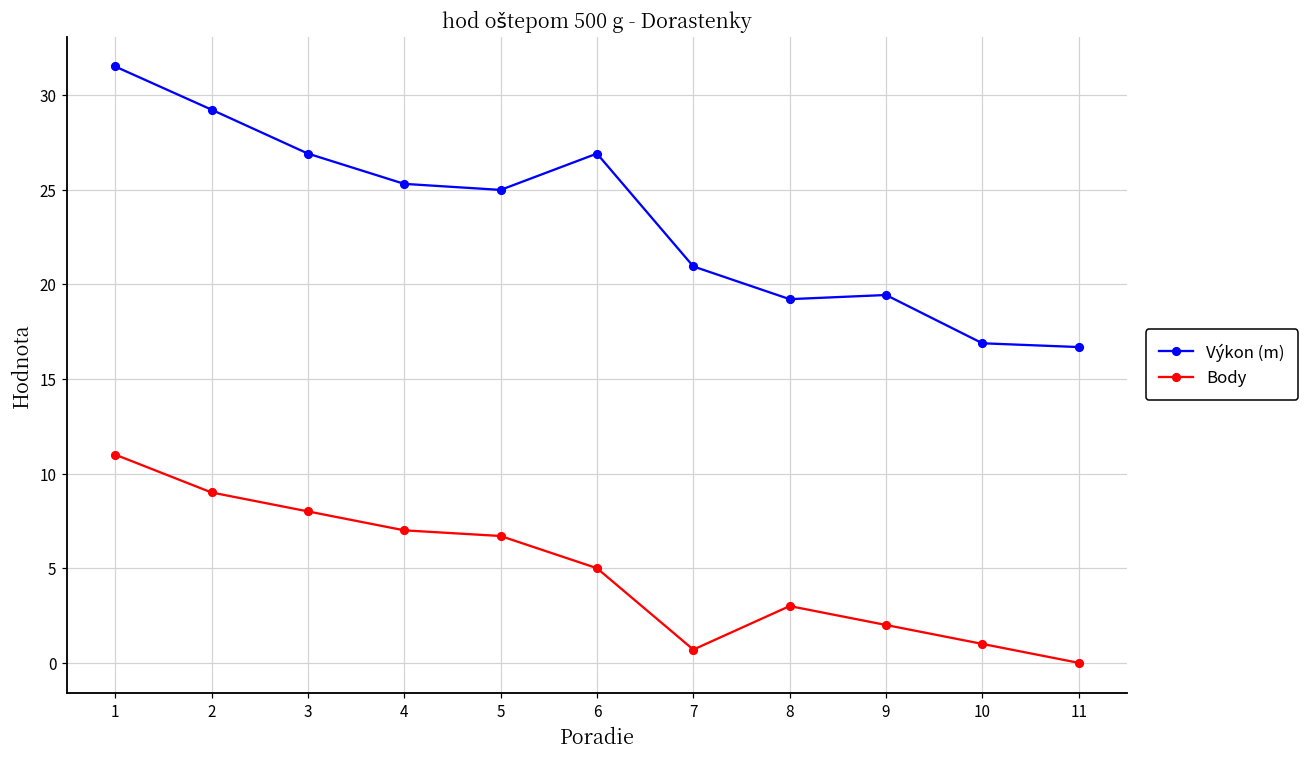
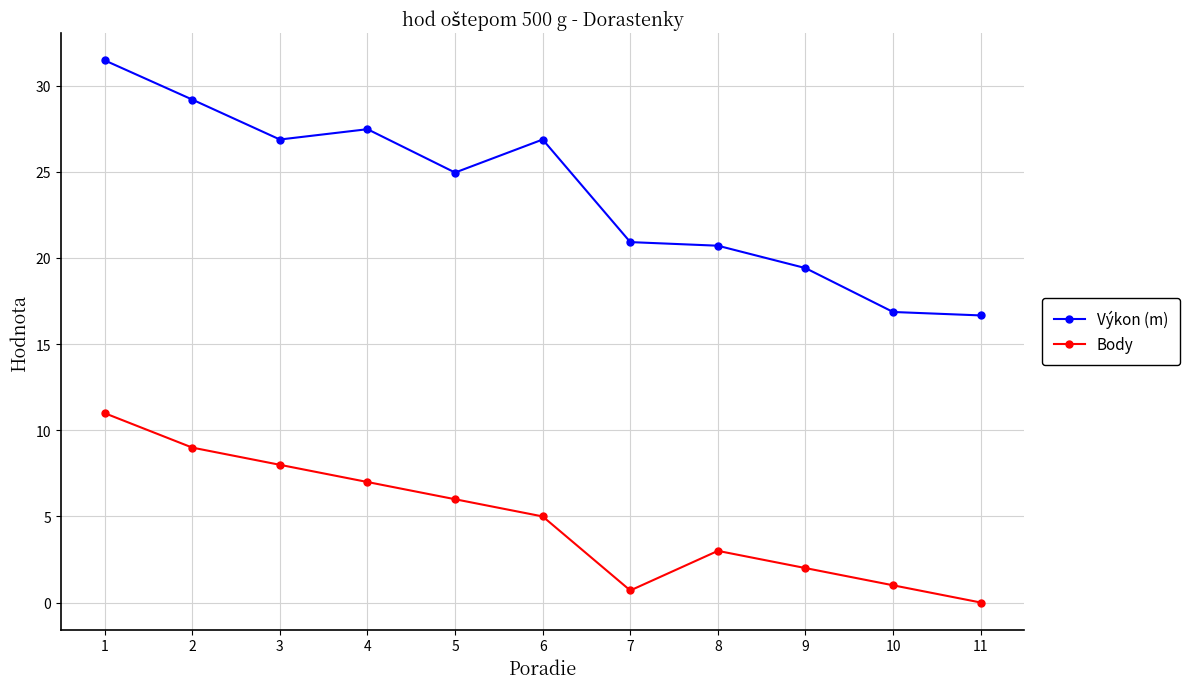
Výkon (m), 4: 25.3 -> 27.5
Body, 5: 6.7 -> 6.0
Výkon (m), 8: 19.2 -> 20.7
